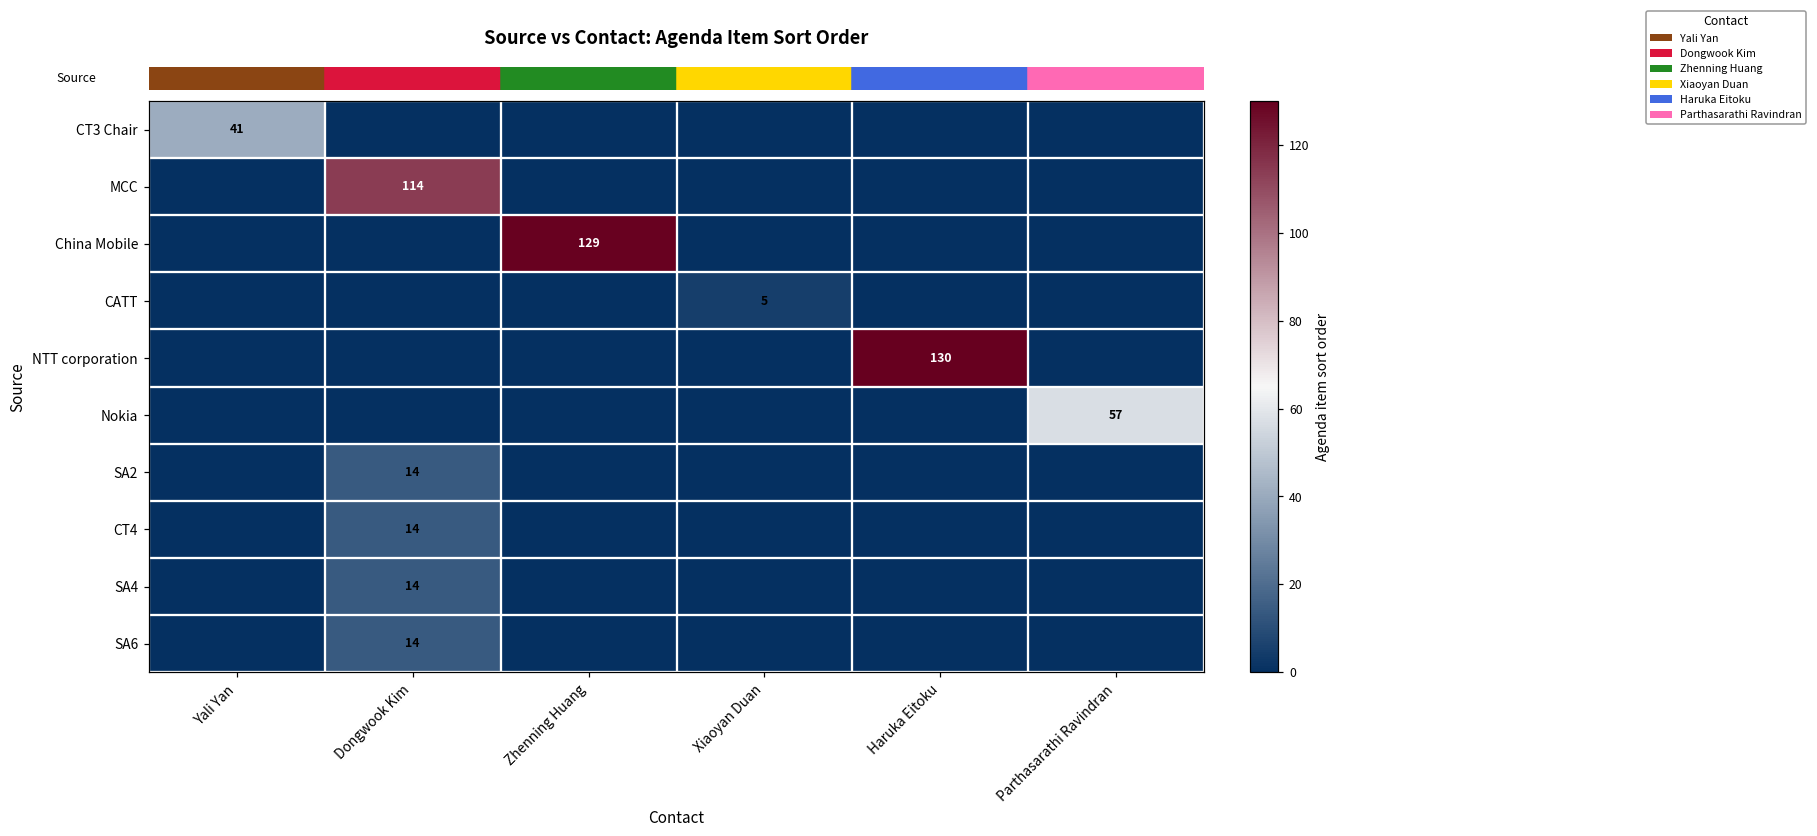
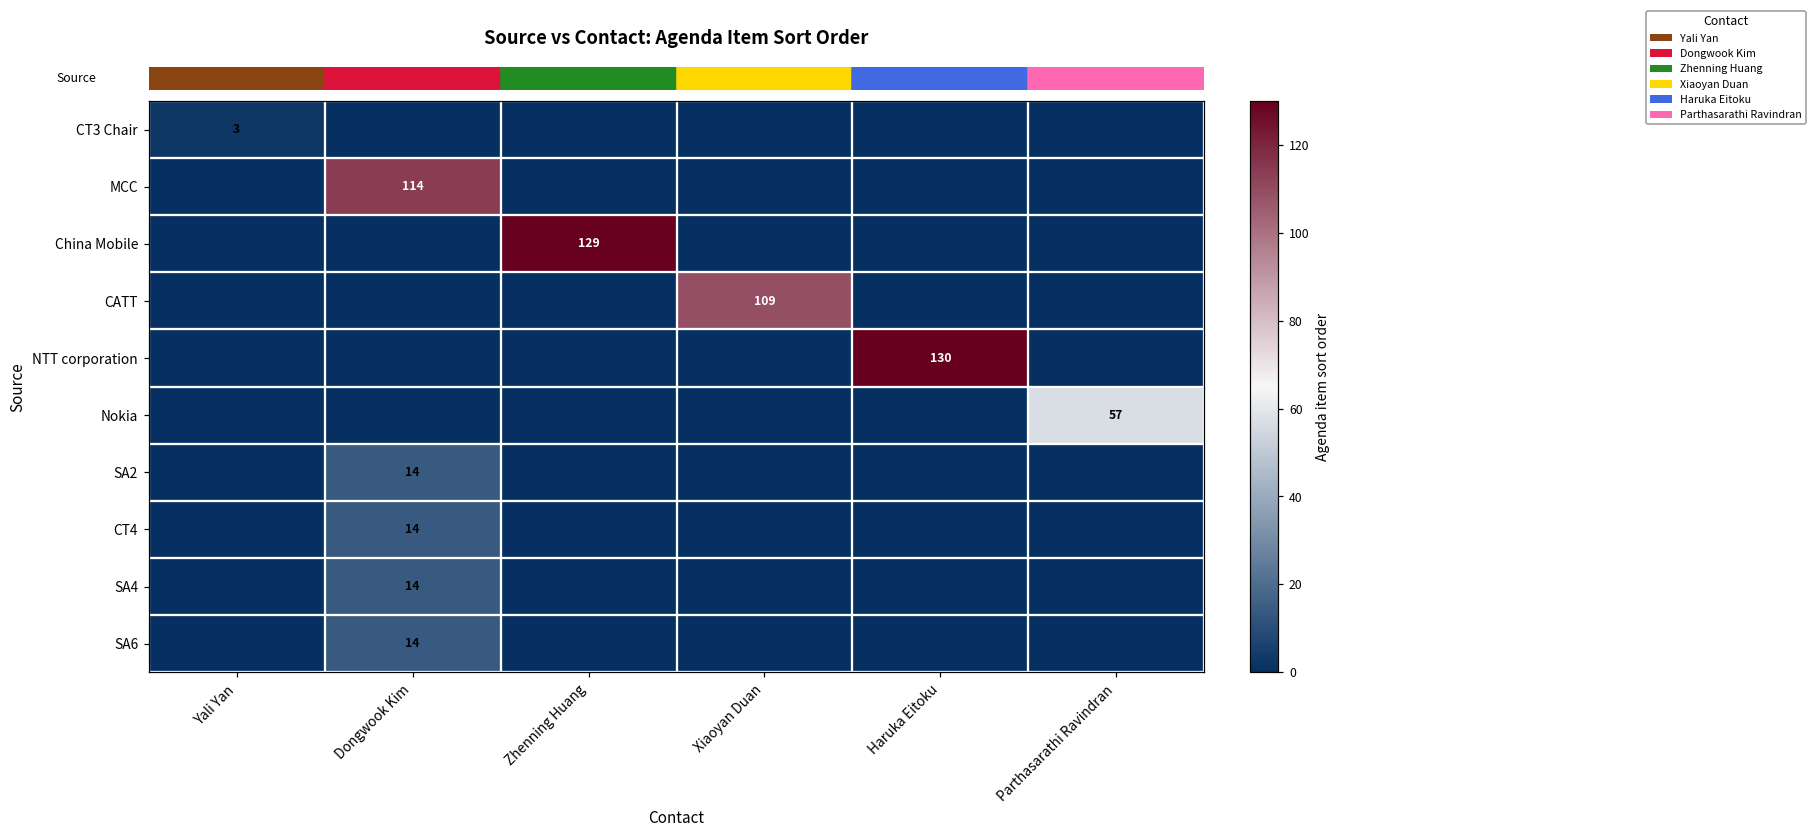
CT3 Chair, Yali Yan: 41 -> 3
CATT, Xiaoyan Duan: 5 -> 109
